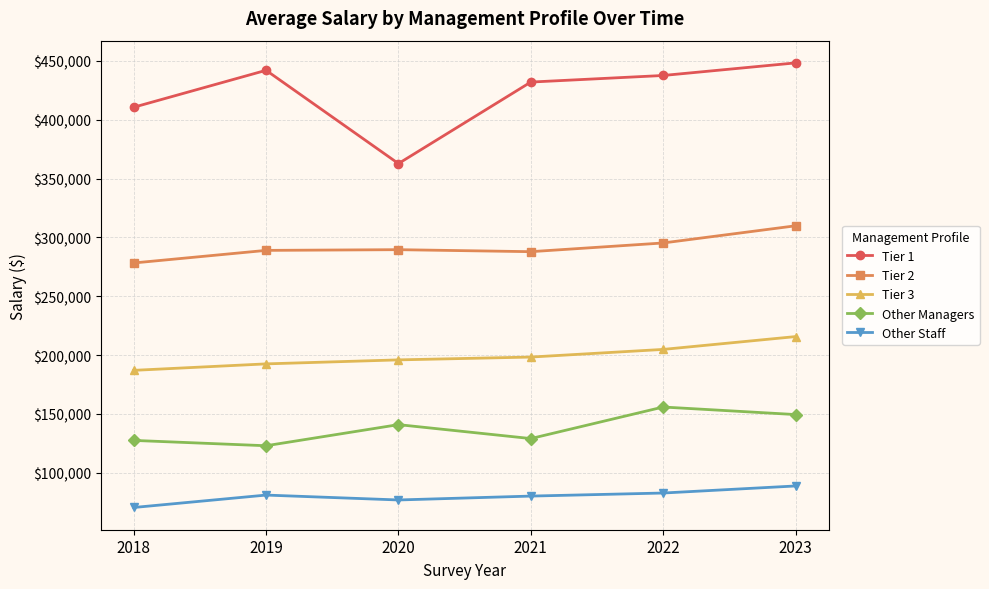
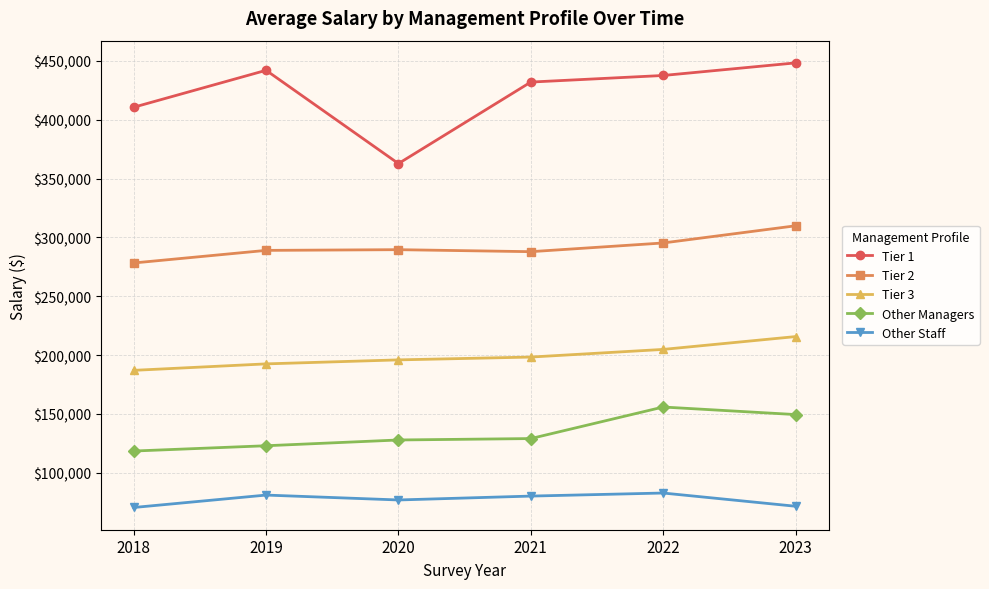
Other Managers, 2018: $127,000 -> $118,000
Other Managers, 2020: $141,000 -> $128,000
Other Staff, 2023: $89,000 -> $71,000
